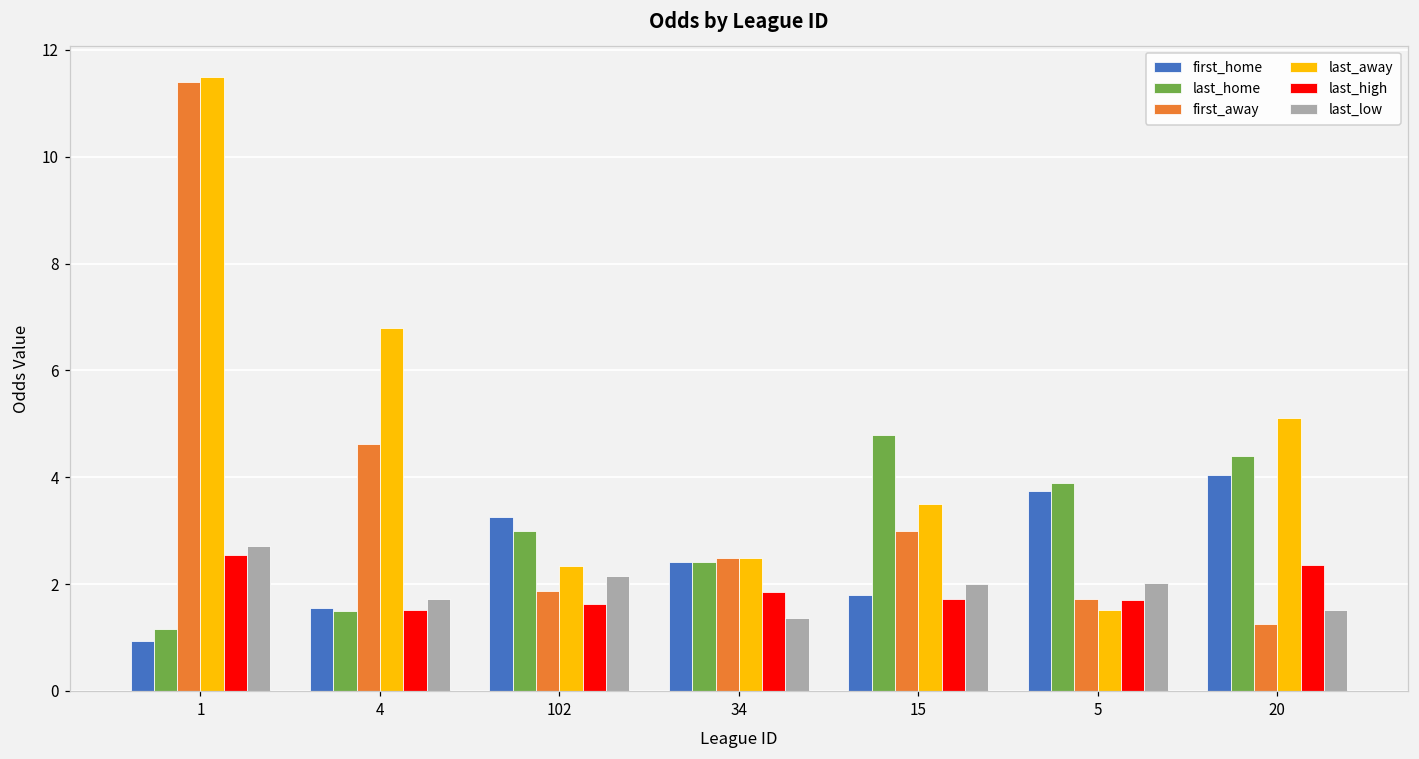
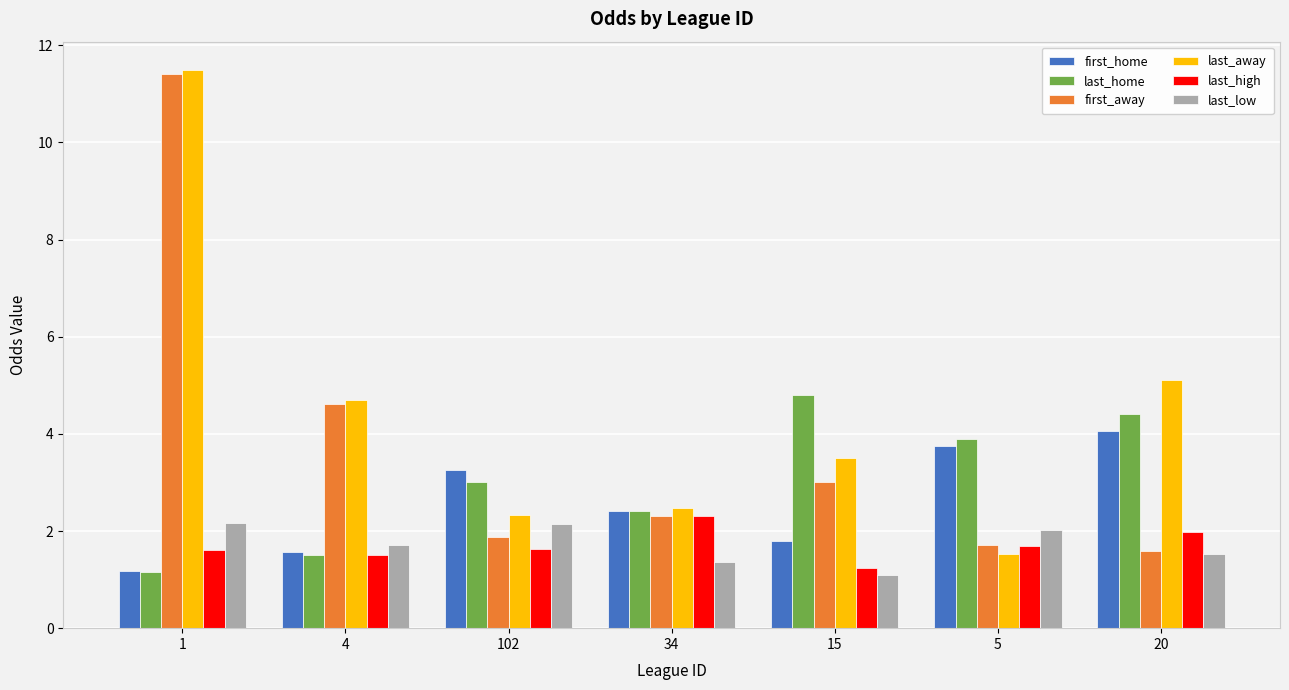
first_home, 1: 0.9 -> 1.2
last_high, 1: 2.5 -> 1.6
last_low, 1: 2.7 -> 2.2
last_away, 4: 6.8 -> 4.7
first_away, 34: 2.5 -> 2.3
last_high, 34: 1.9 -> 2.3
last_high, 15: 1.7 -> 1.2
last_low, 15: 2.0 -> 1.1
first_away, 20: 1.3 -> 1.6
last_high, 20: 2.4 -> 2.0
